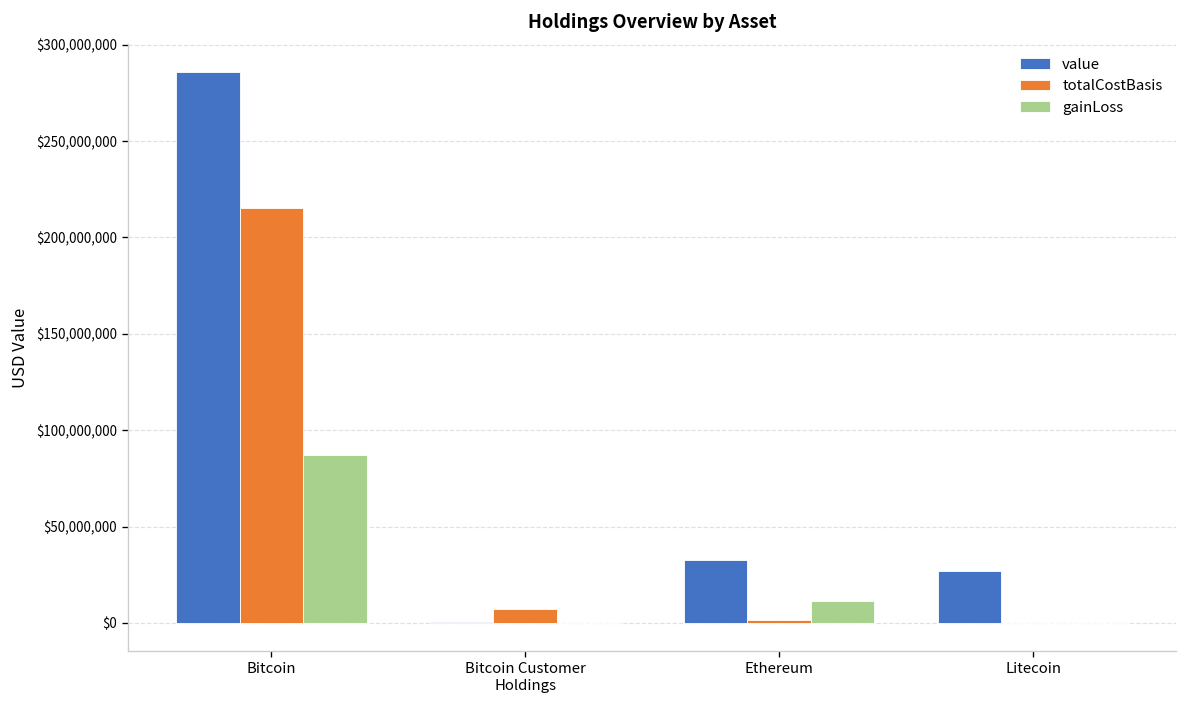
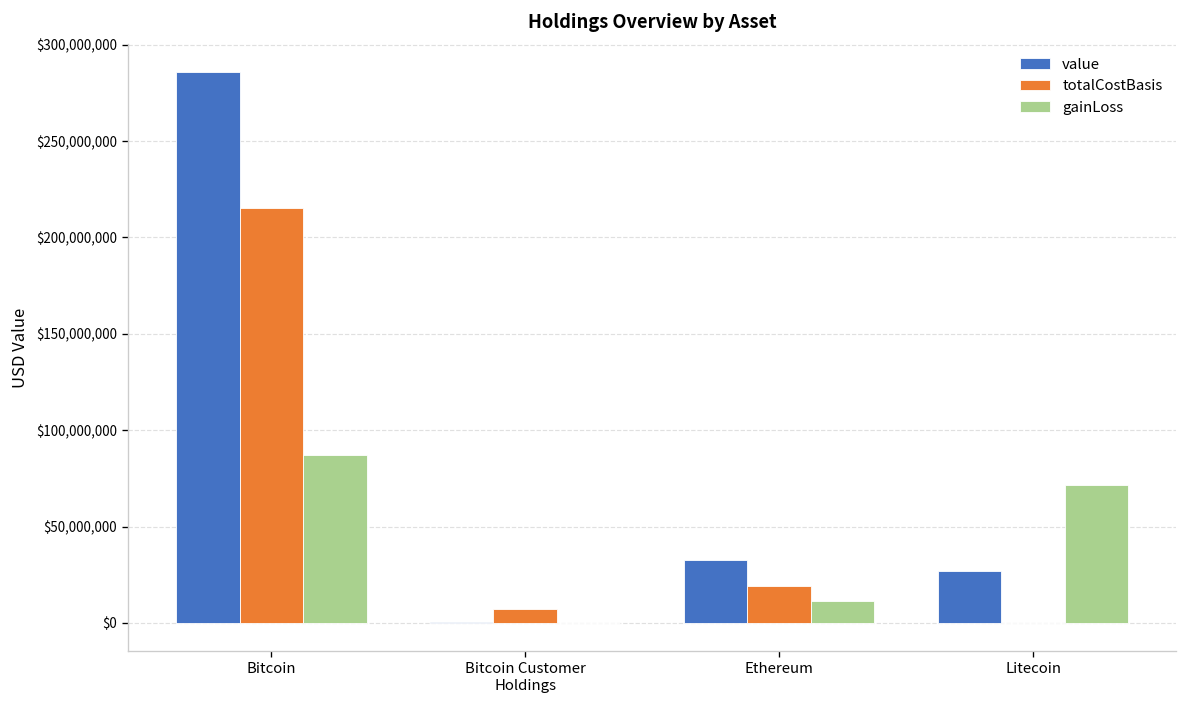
totalCostBasis, Ethereum: $1,000,000 -> $19,000,000
gainLoss, Litecoin: $0 -> $72,000,000
